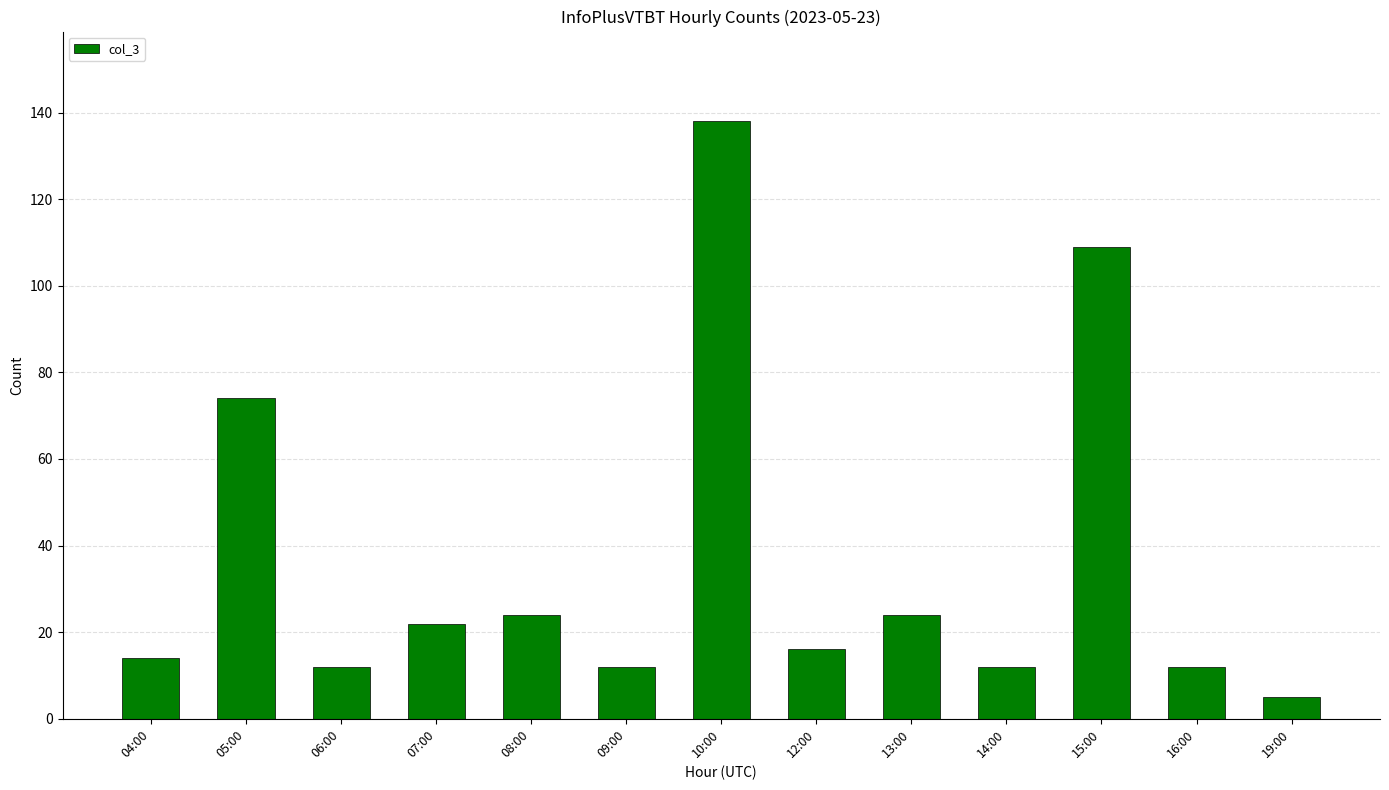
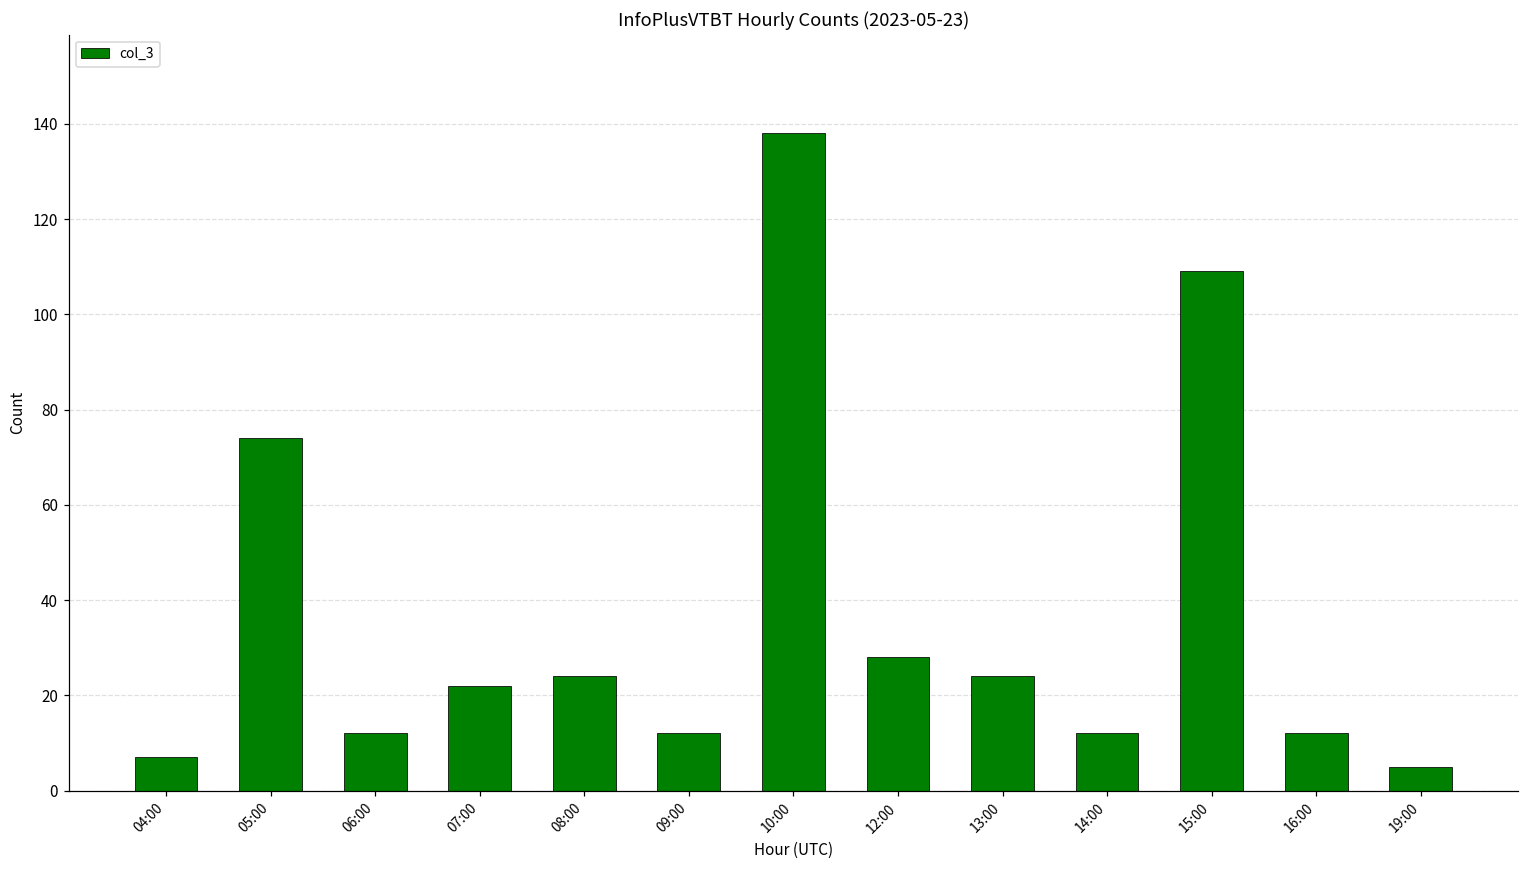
04:00: 14 -> 7
12:00: 16 -> 28
